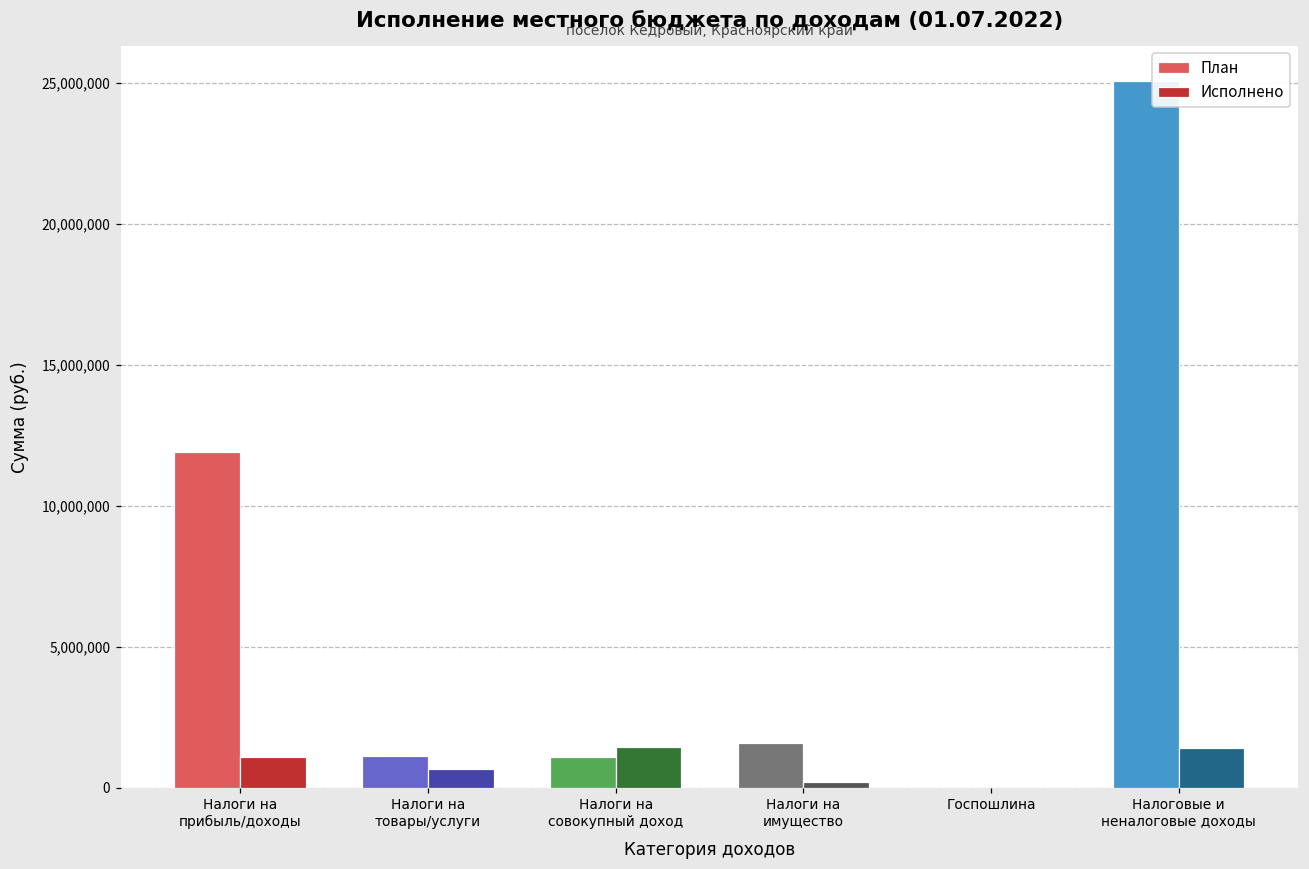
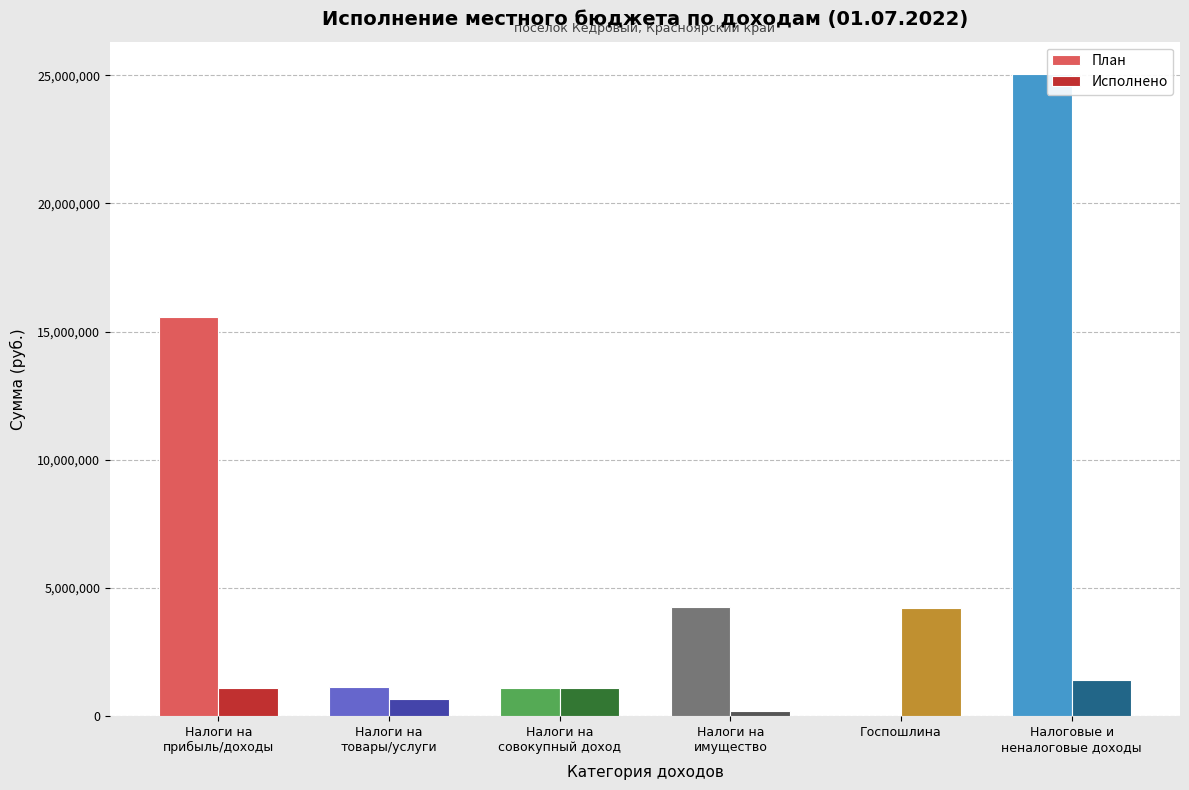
План, Налоги на прибыль/доходы: 11,900,000 -> 15,600,000
Исполнено, Налоги на совокупный доход: 1,500,000 -> 1,100,000
План, Налоги на имущество: 1,600,000 -> 4,200,000
Исполнено, Госпошлина: 0 -> 4,200,000
